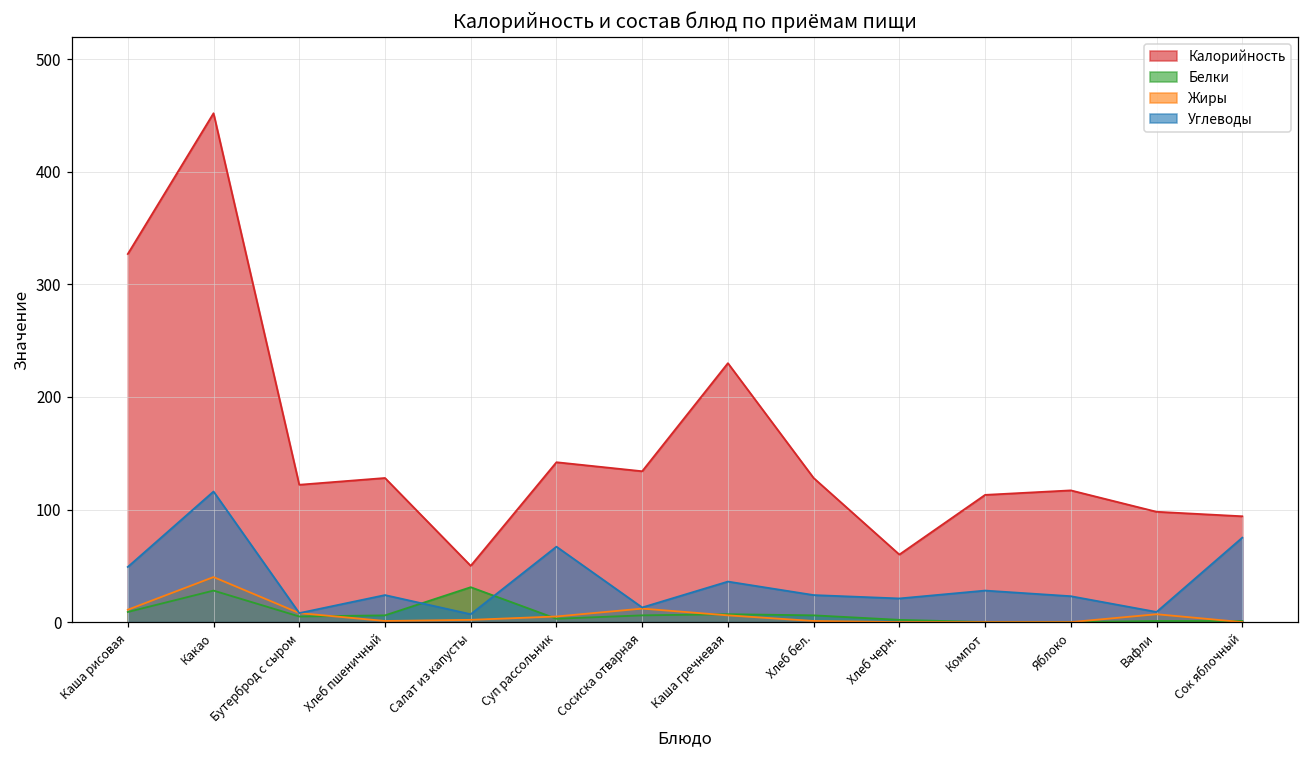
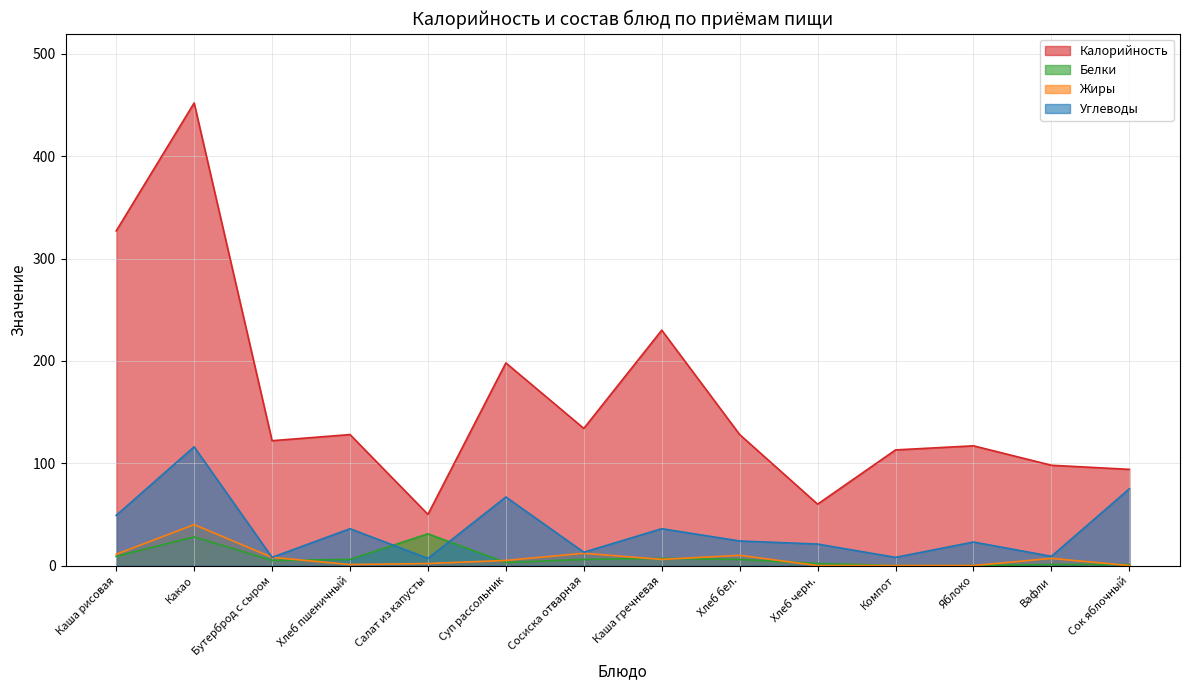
Углеводы, Хлеб пшеничный: 24 -> 36
Калорийность, Суп рассольник: 142 -> 198
Жиры, Хлеб бел.: 1 -> 10
Углеводы, Компот: 28 -> 8
